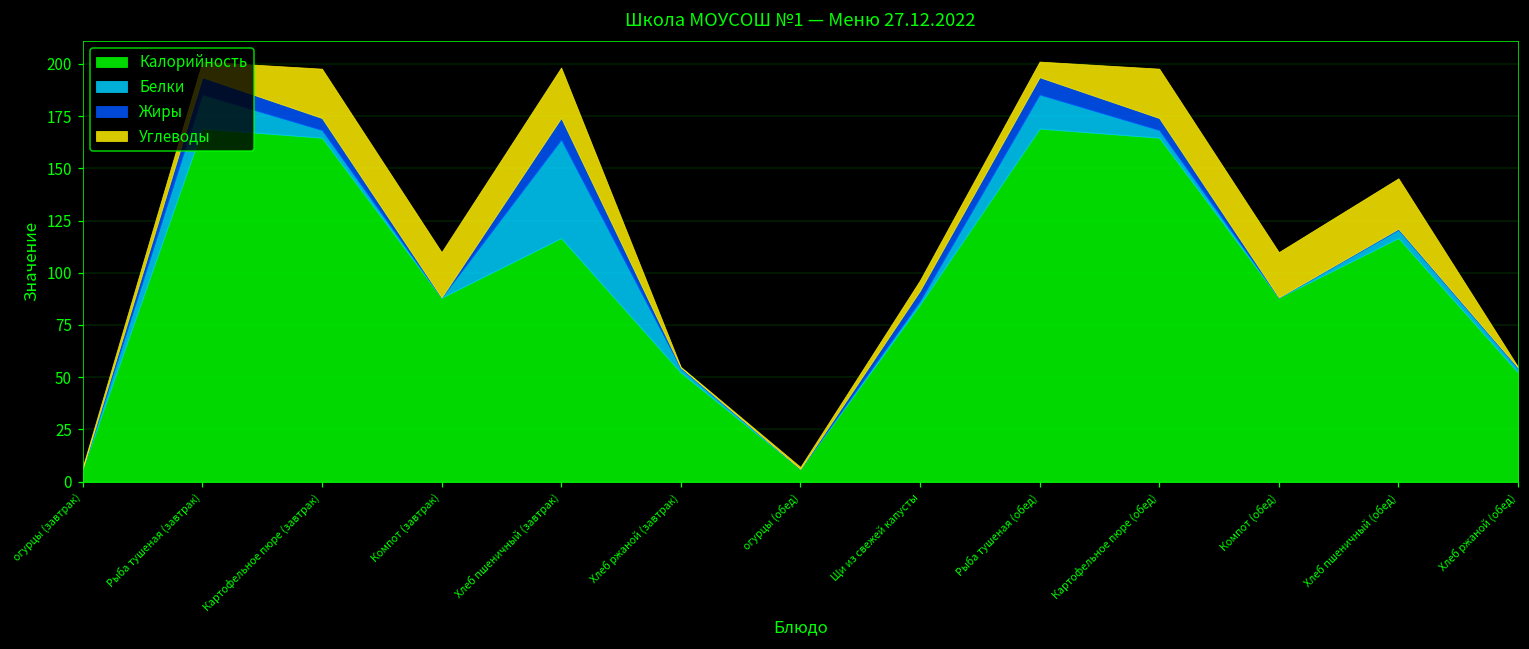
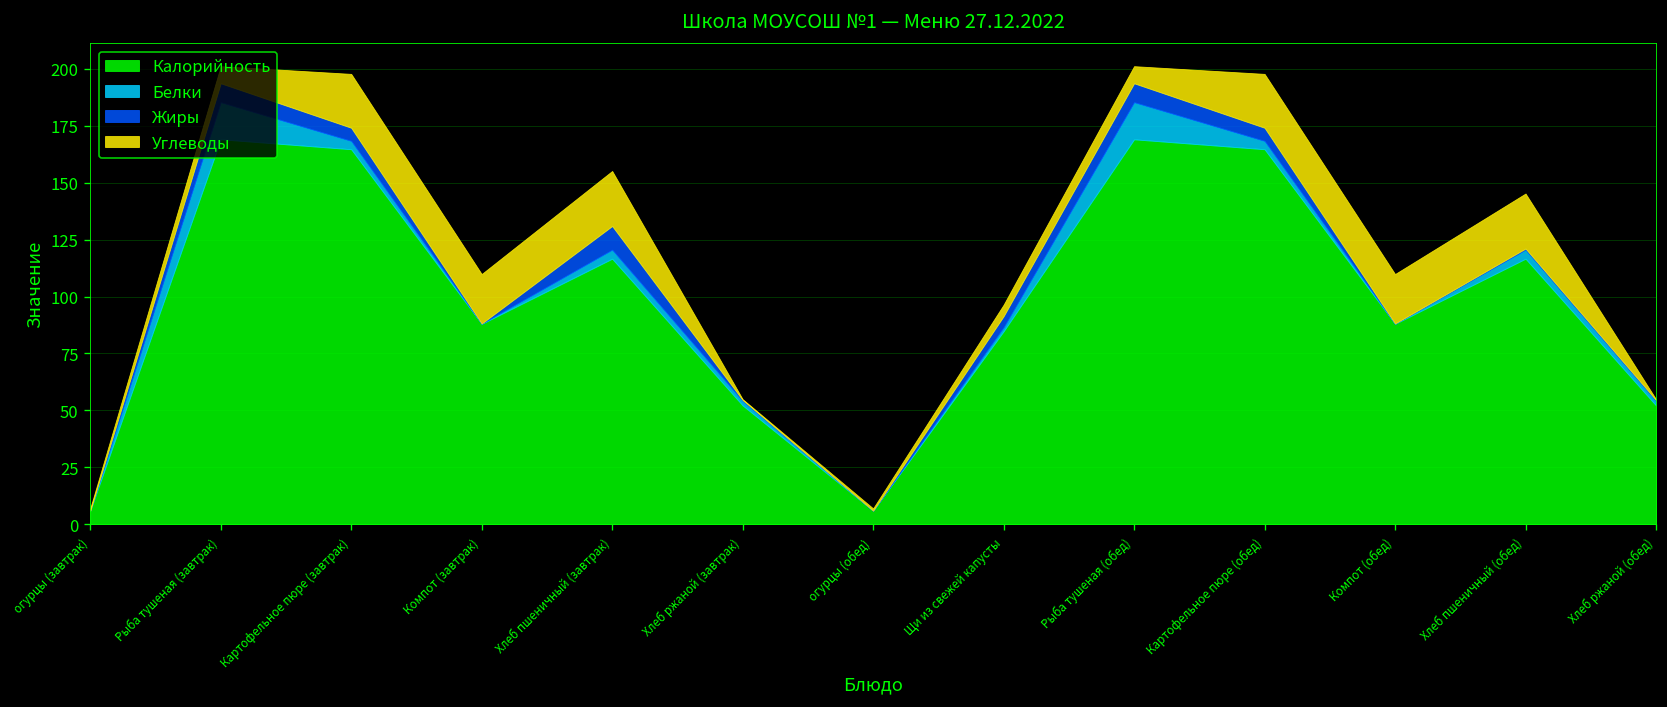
Белки, Хлеб пшеничный (завтрак): 47 -> 4
